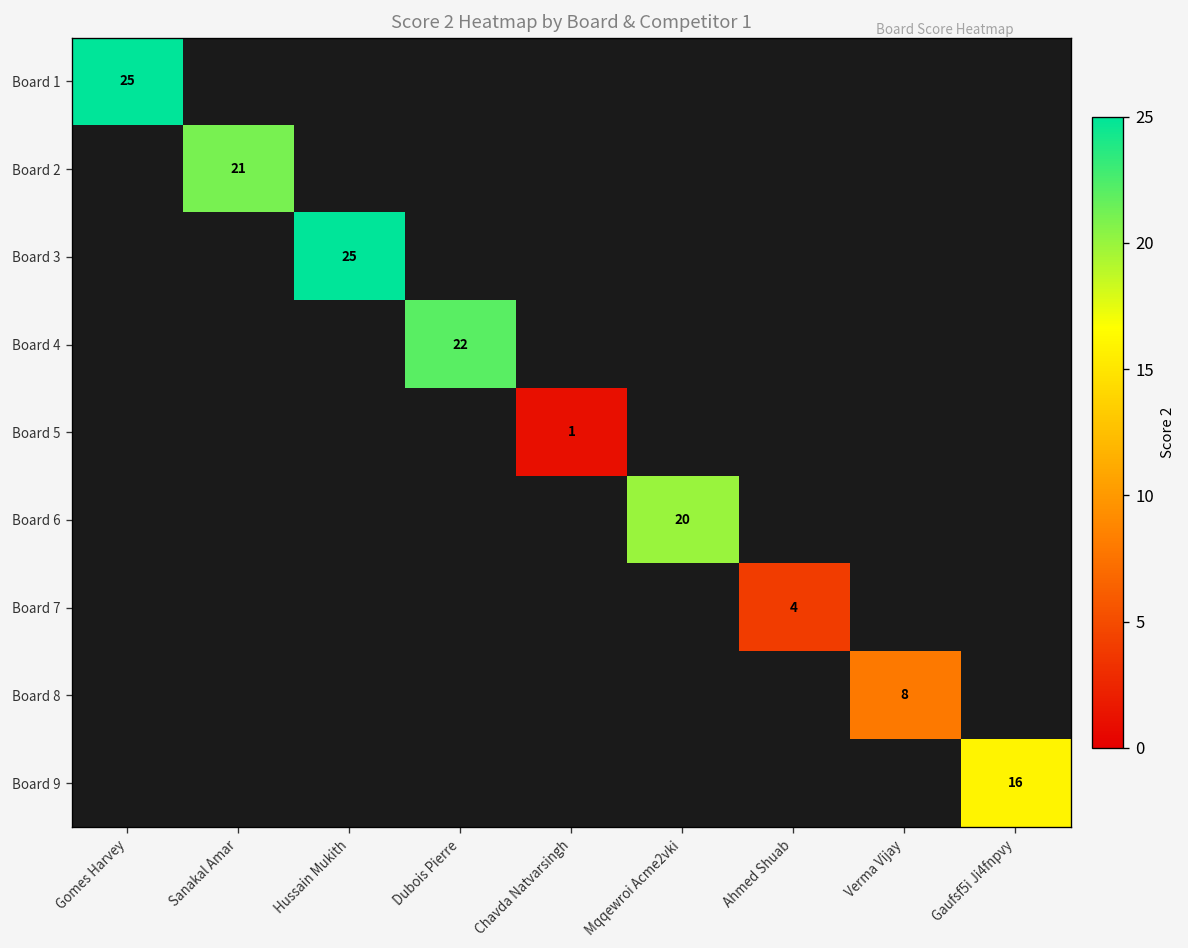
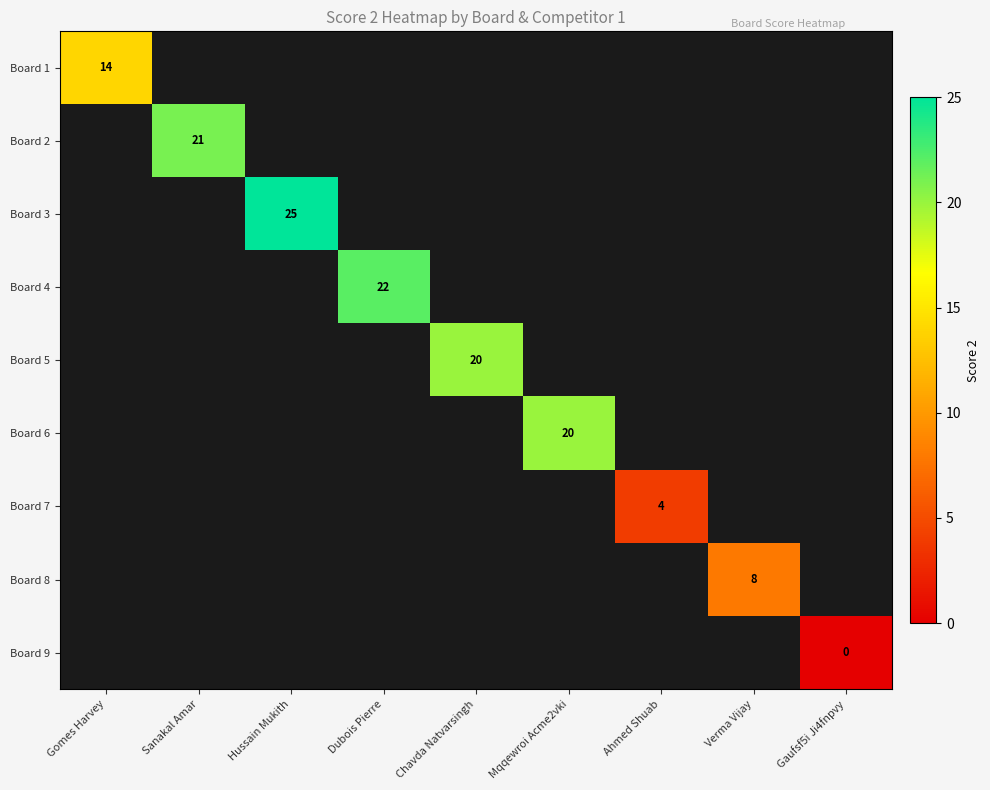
Board 1, Gomes Harvey: 25 -> 14
Board 5, Chavda Natvarsingh: 1 -> 20
Board 9, Gaufsf5i Ji4fnpvy: 16 -> 0
